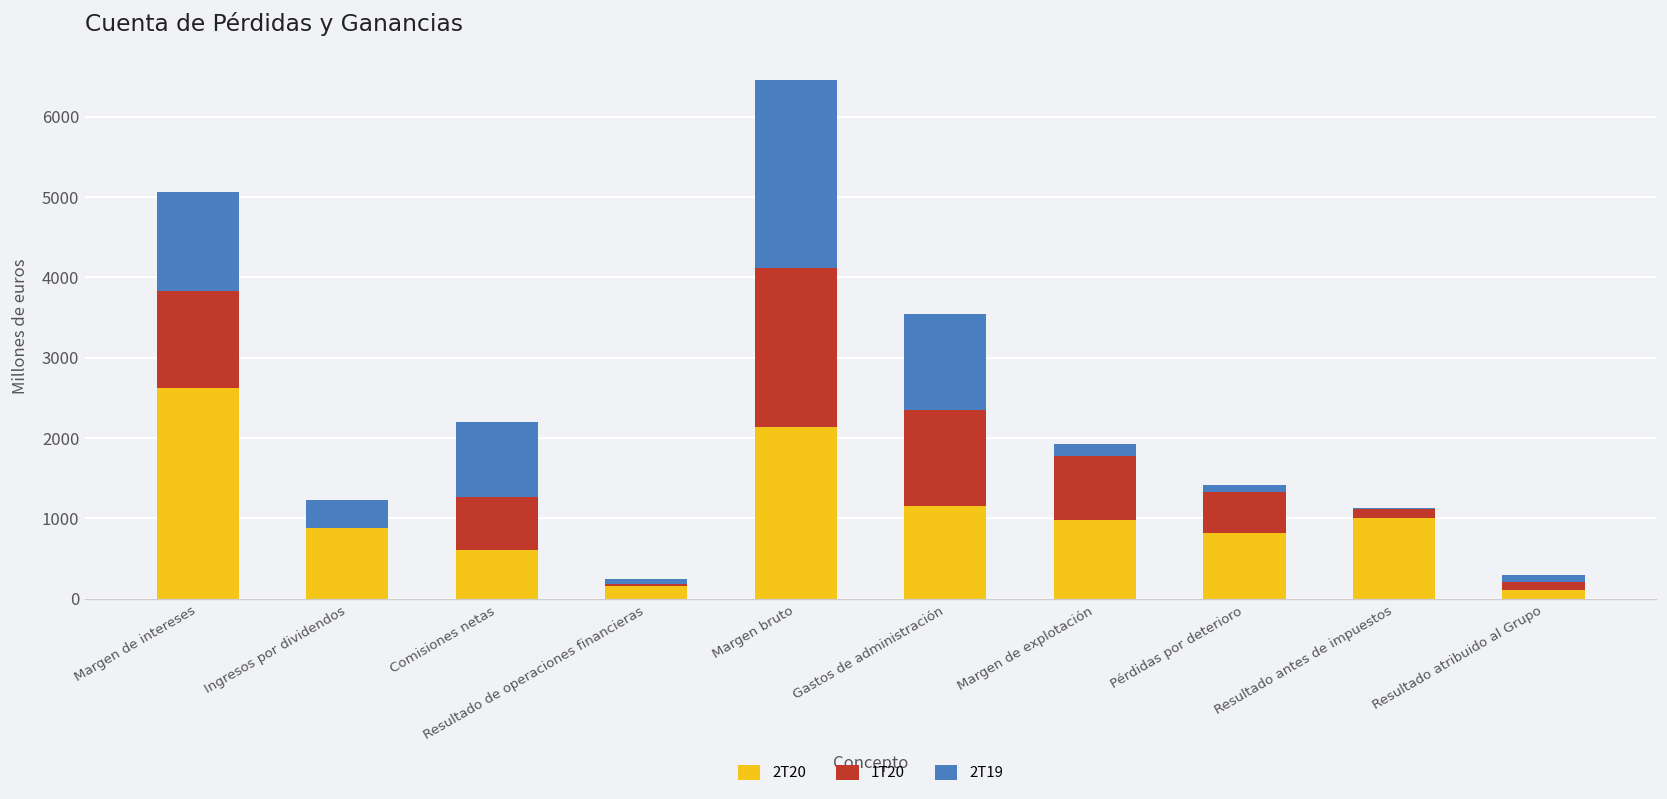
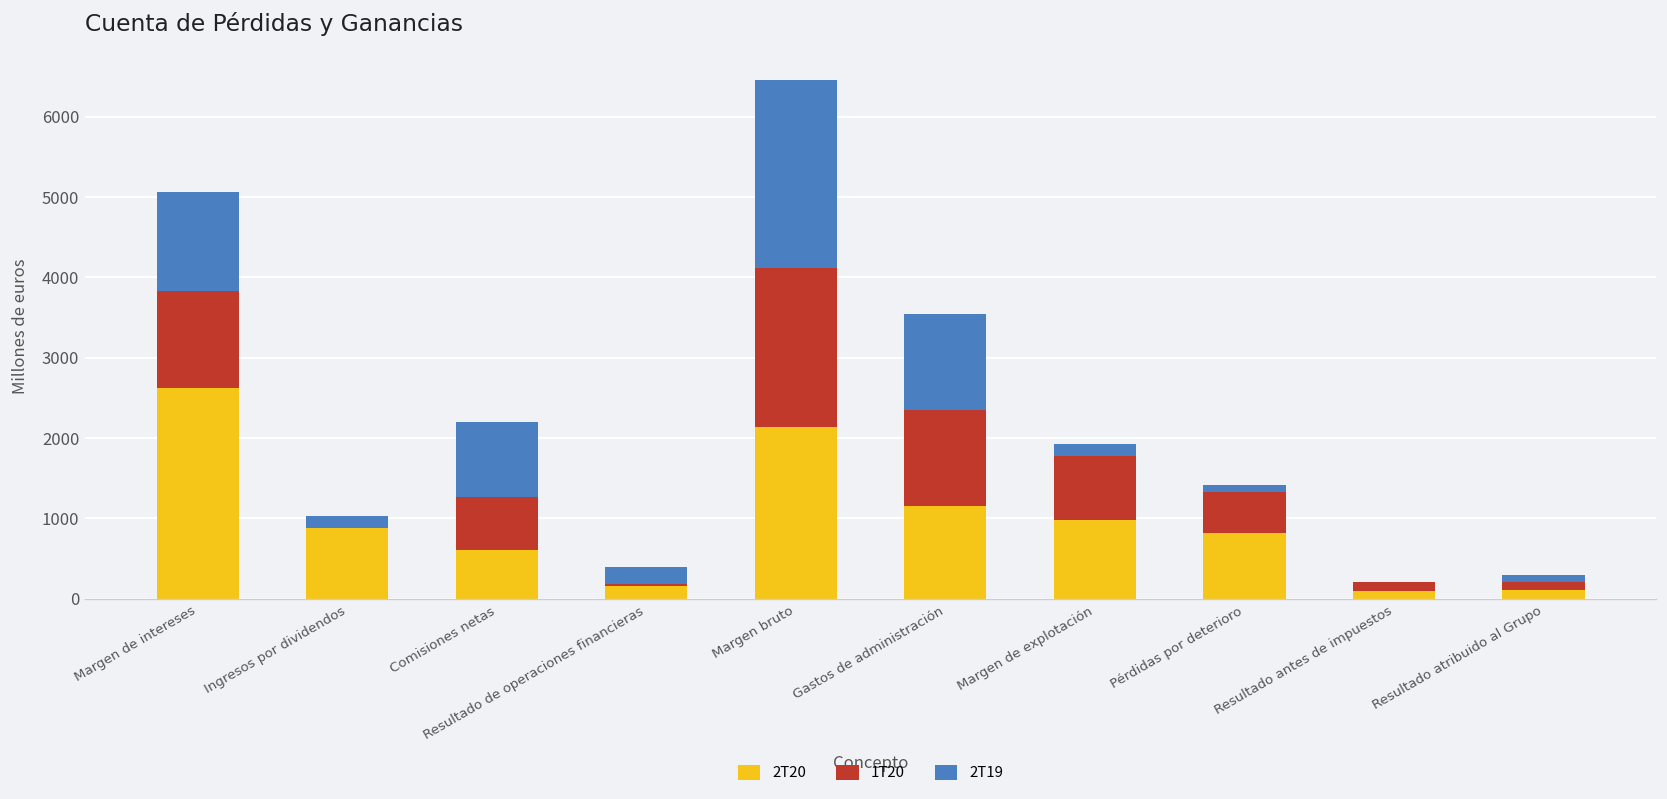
2T19, Ingresos por dividendos: 400 -> 200
2T19, Resultado de operaciones financieras: 100 -> 200
2T20, Resultado antes de impuestos: 1000 -> 100
